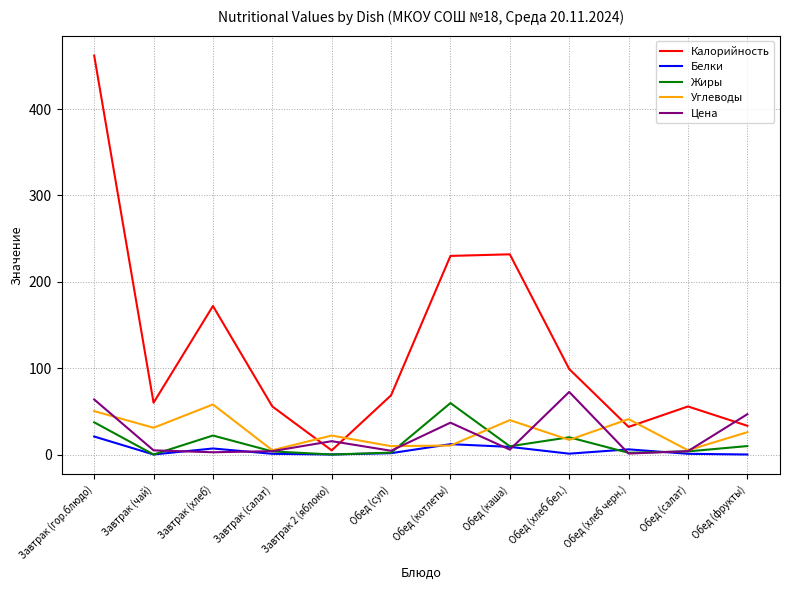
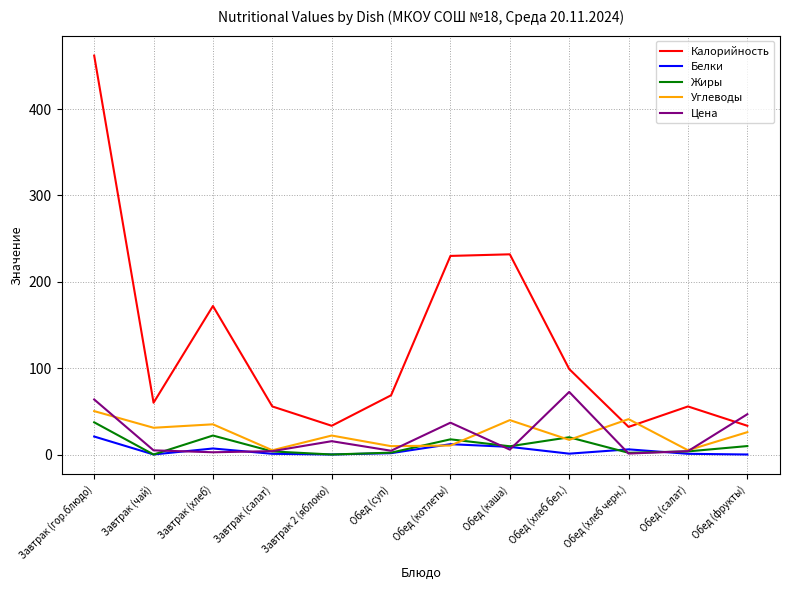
Углеводы, Завтрак (хлеб): 60 -> 40
Калорийность, Завтрак 2 (яблоко): 0 -> 30
Жиры, Обед (котлеты): 60 -> 20
